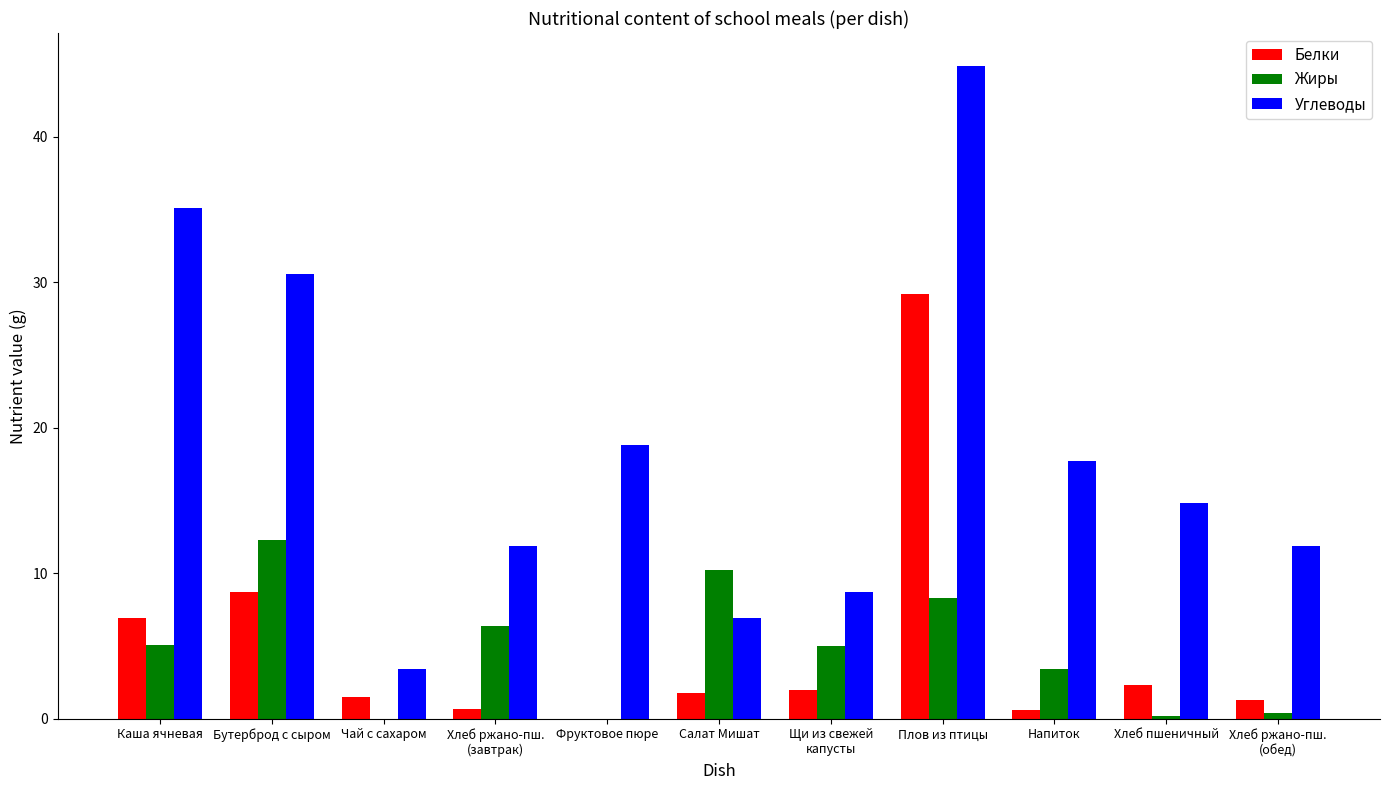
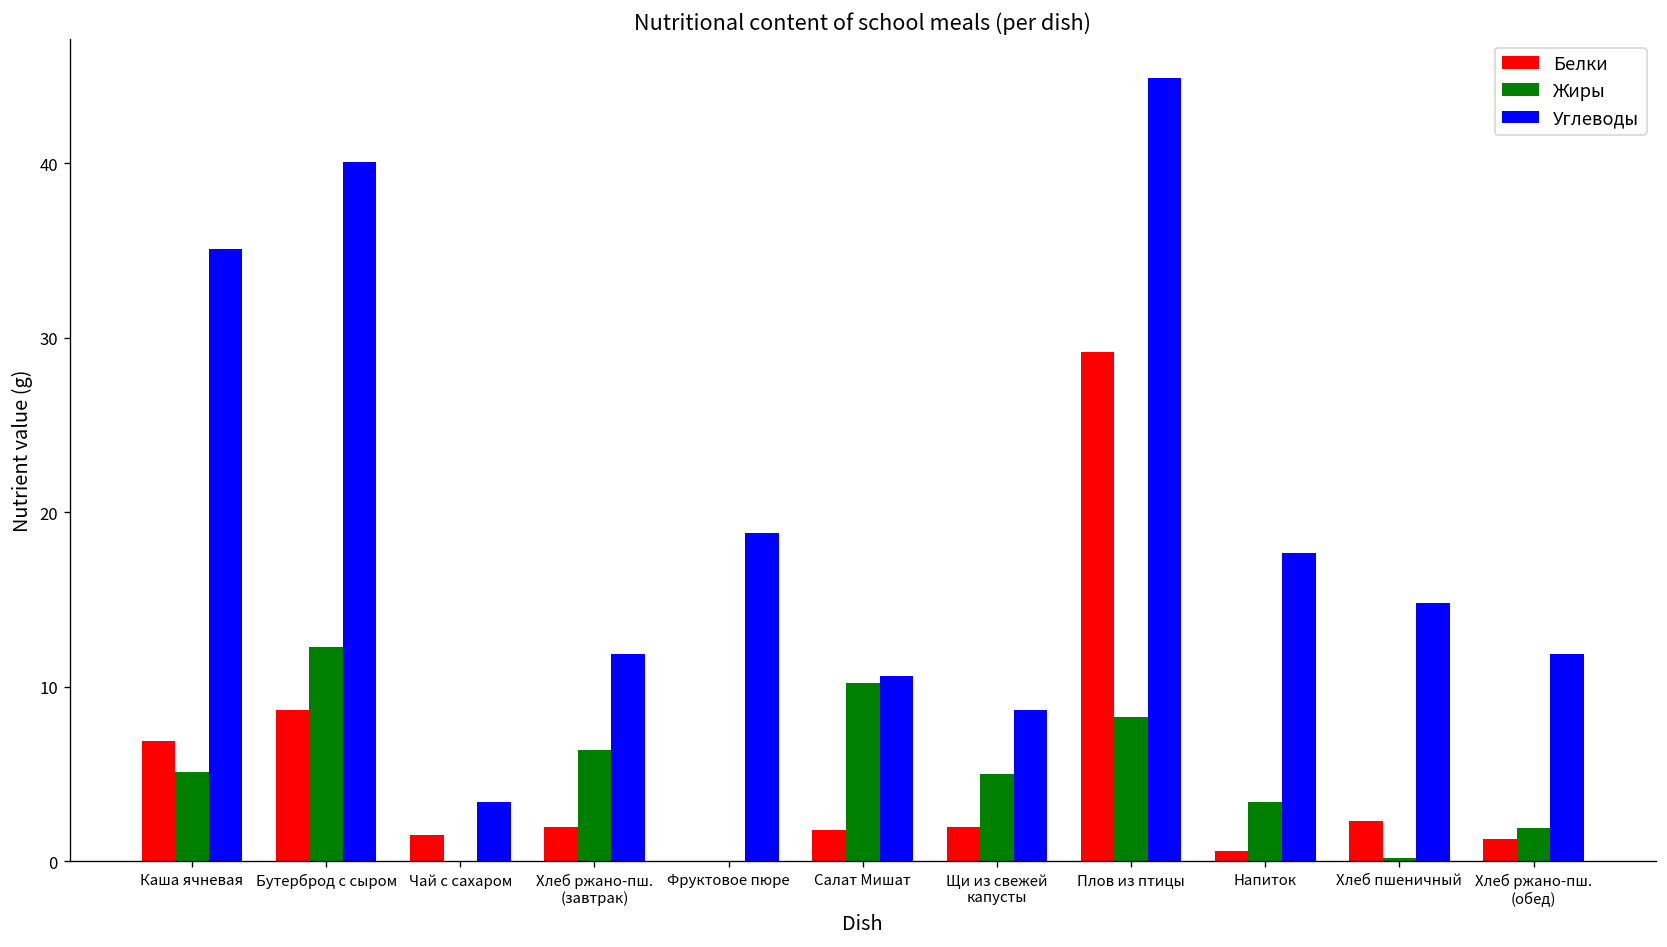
Углеводы, Бутерброд с сыром: 30.6 -> 40.1
Белки, Хлеб ржано-пш. (завтрак): 0.7 -> 2.0
Углеводы, Салат Мишат: 6.9 -> 10.6
Жиры, Хлеб ржано-пш. (обед): 0.4 -> 1.9
